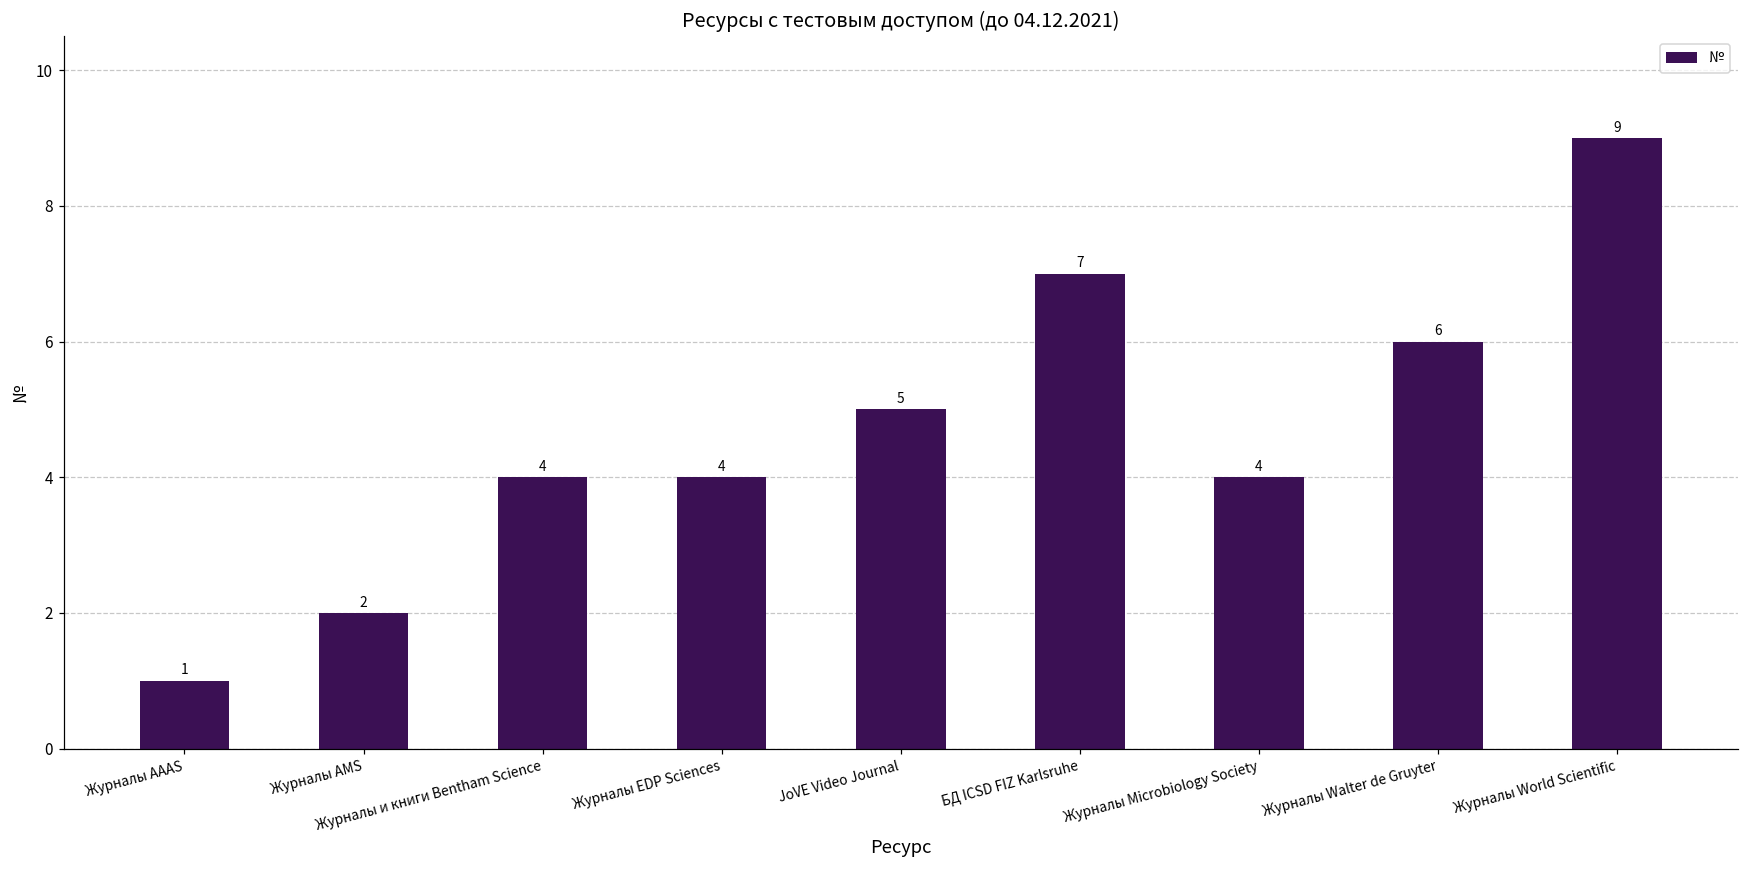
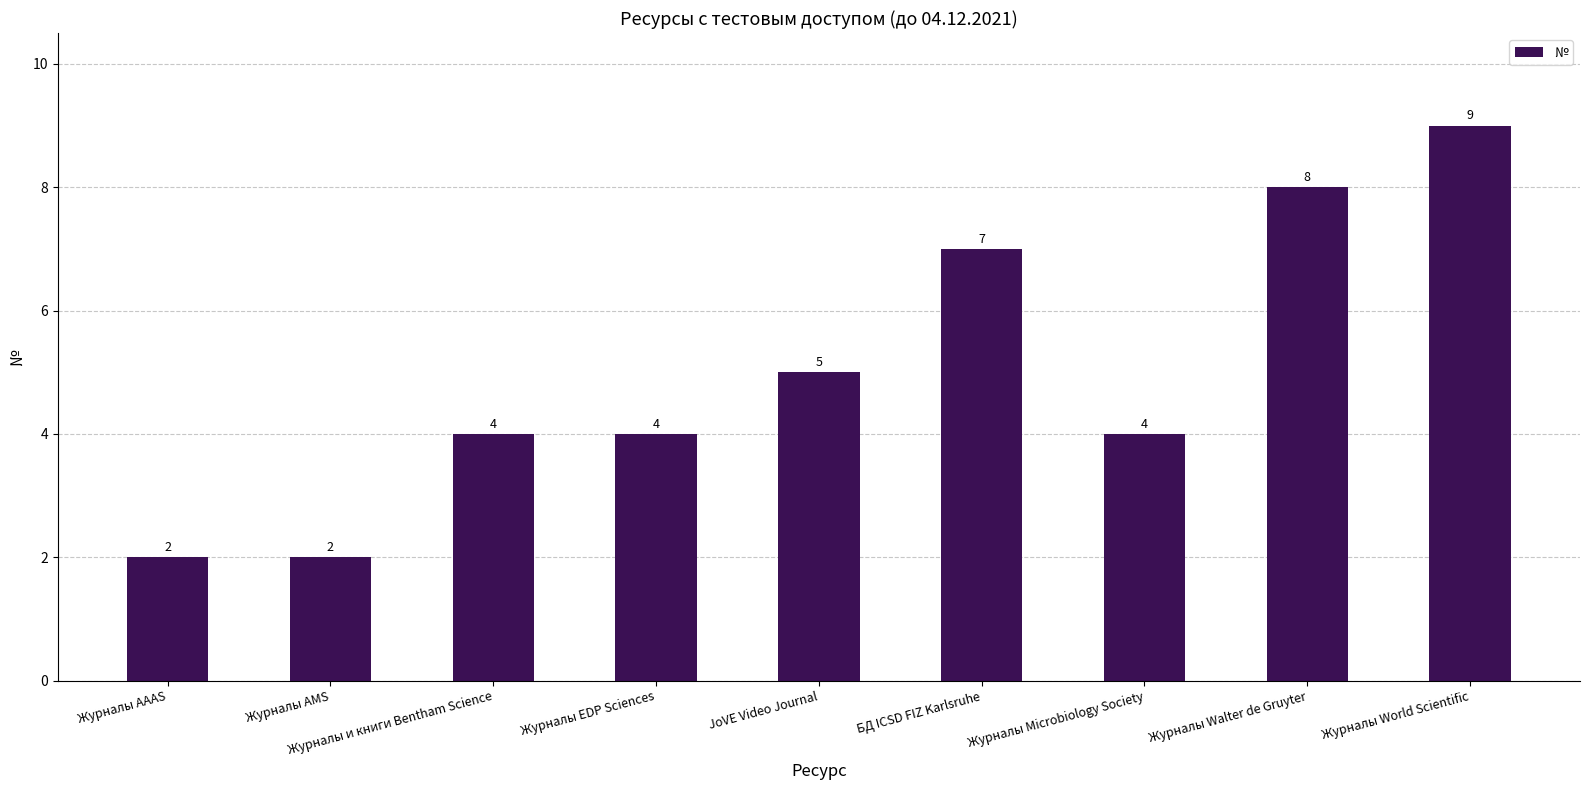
Журналы AAAS: 1 -> 2
Журналы Walter de Gruyter: 6 -> 8
